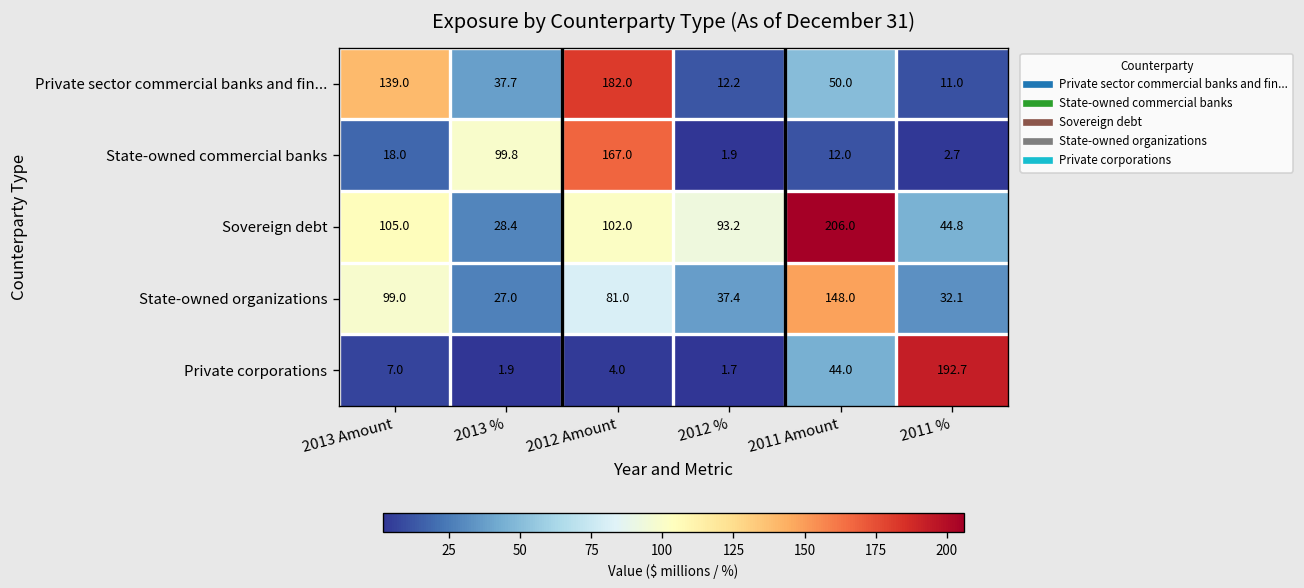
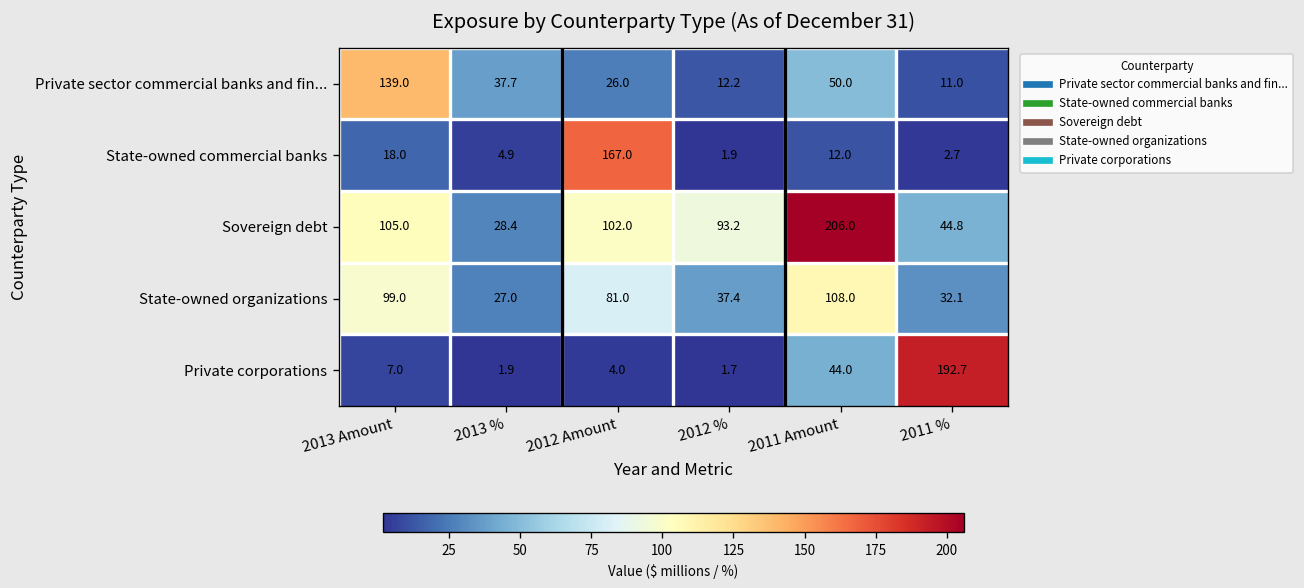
Private sector commercial banks and fin..., 2012 Amount: 182.0 -> 26.0
State-owned commercial banks, 2013 %: 99.8 -> 4.9
State-owned organizations, 2011 Amount: 148.0 -> 108.0
